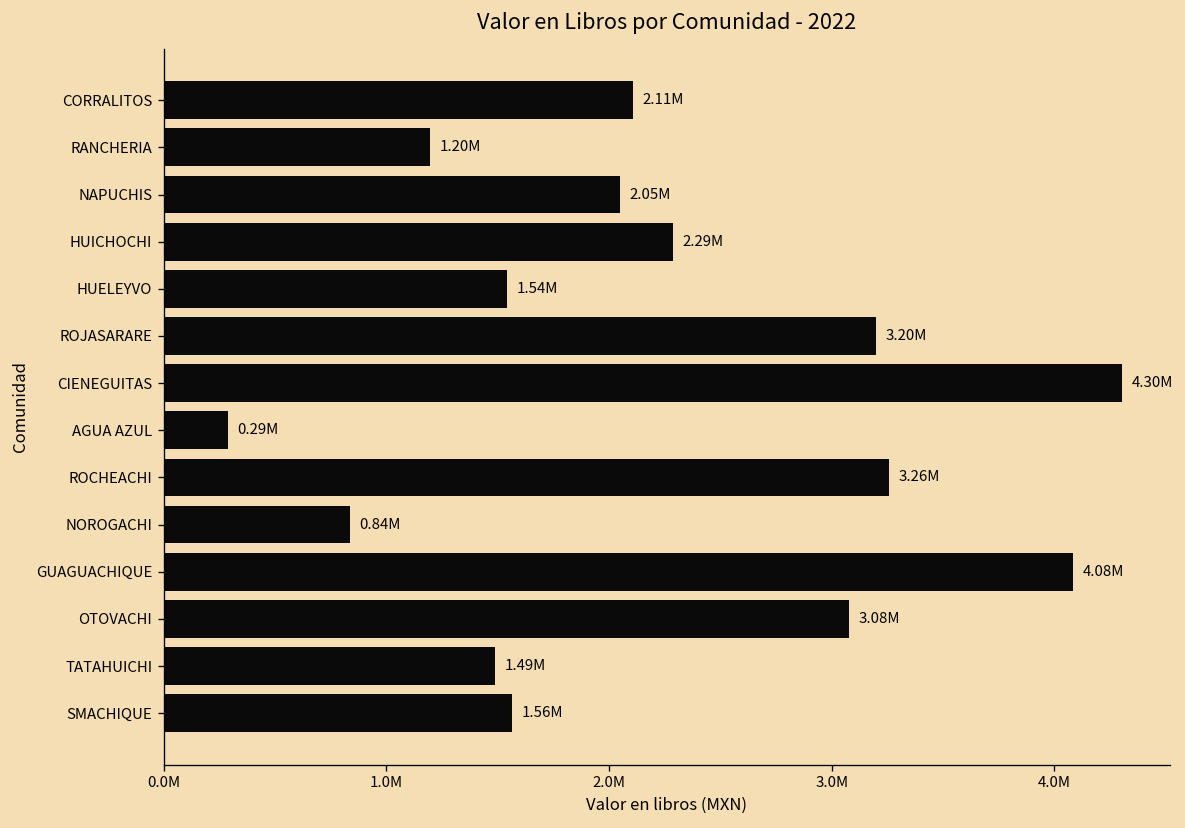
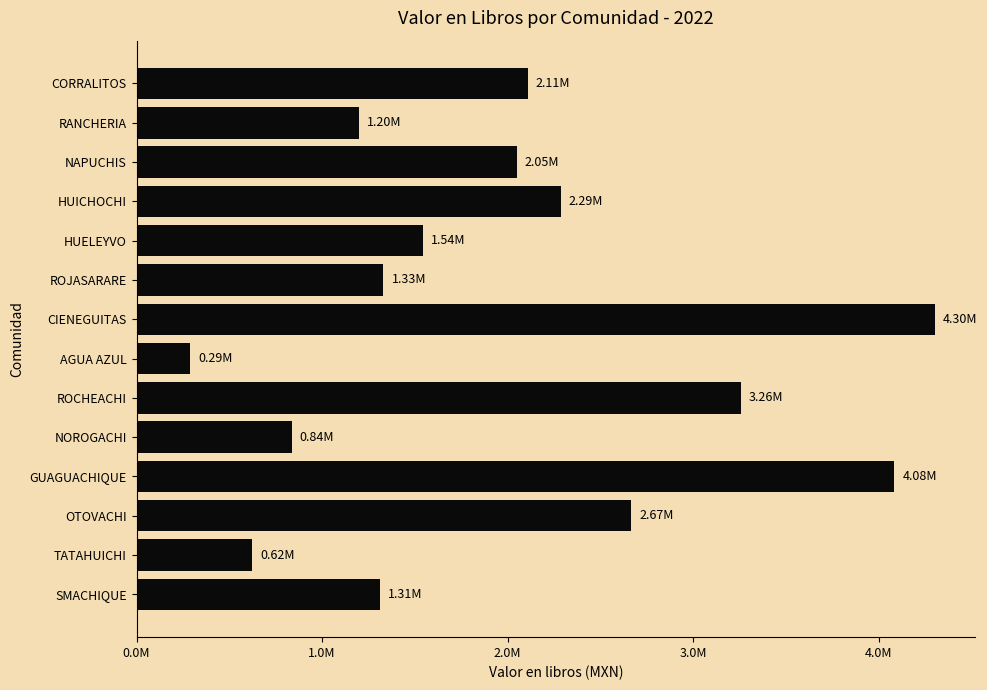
ROJASARARE: 3.20M -> 1.33M
OTOVACHI: 3.08M -> 2.67M
TATAHUICHI: 1.49M -> 0.62M
SMACHIQUE: 1.56M -> 1.31M
